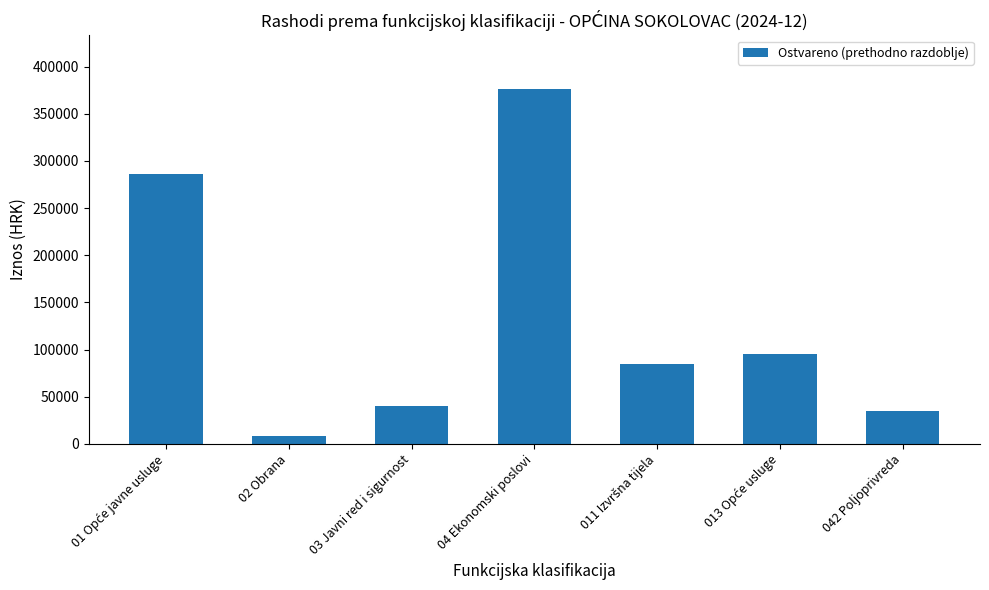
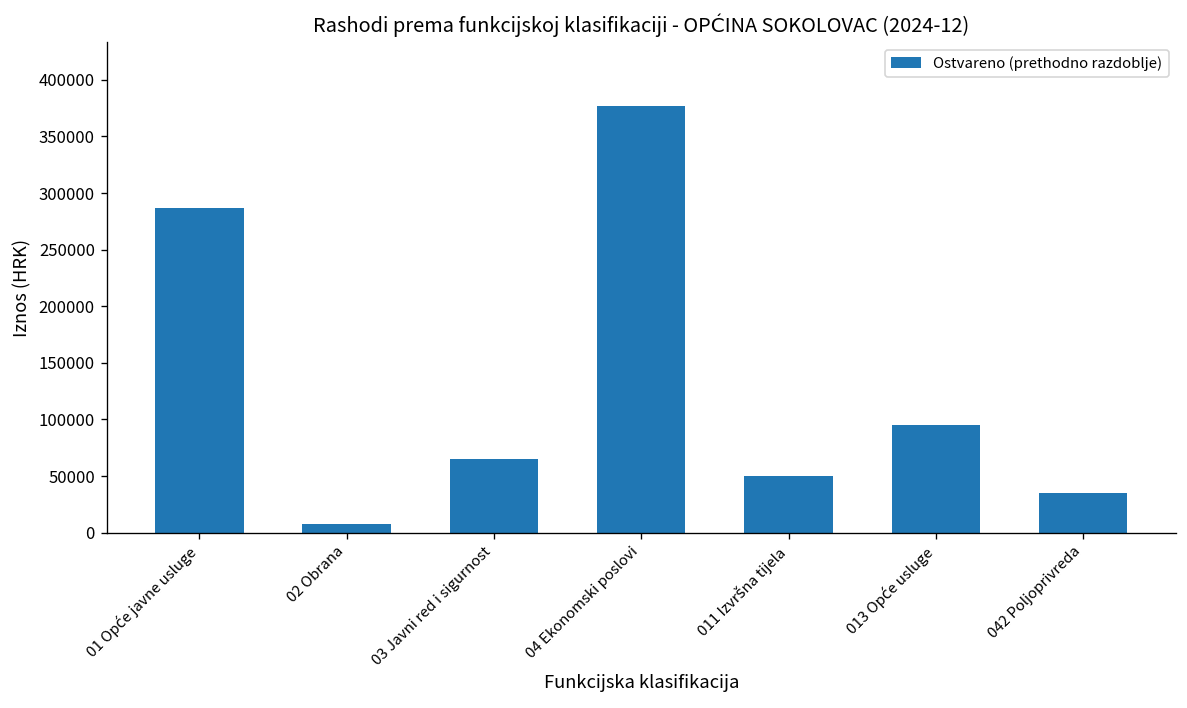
03 Javni red i sigurnost: 40000 -> 70000
011 Izvršna tijela: 80000 -> 50000
